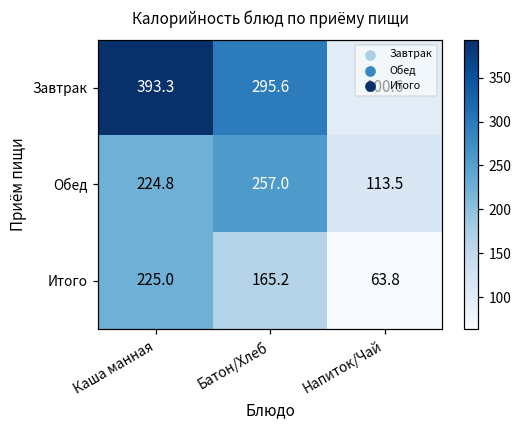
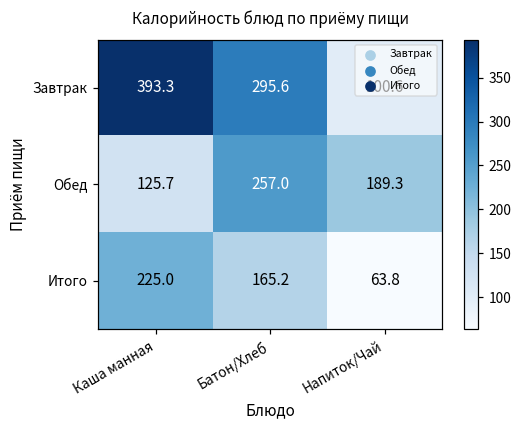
Обед, Каша манная: 224.8 -> 125.7
Обед, Напиток/Чай: 113.5 -> 189.3
